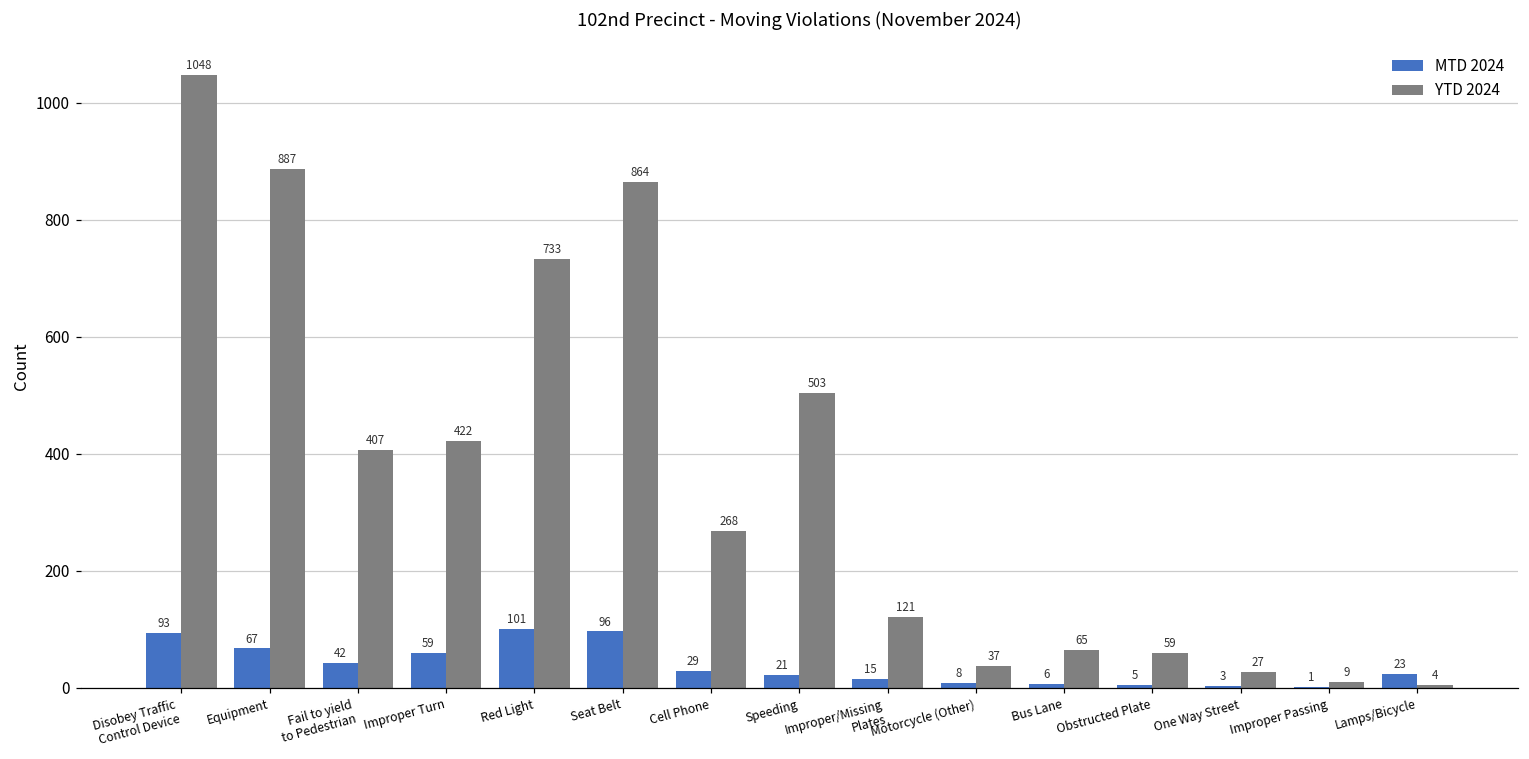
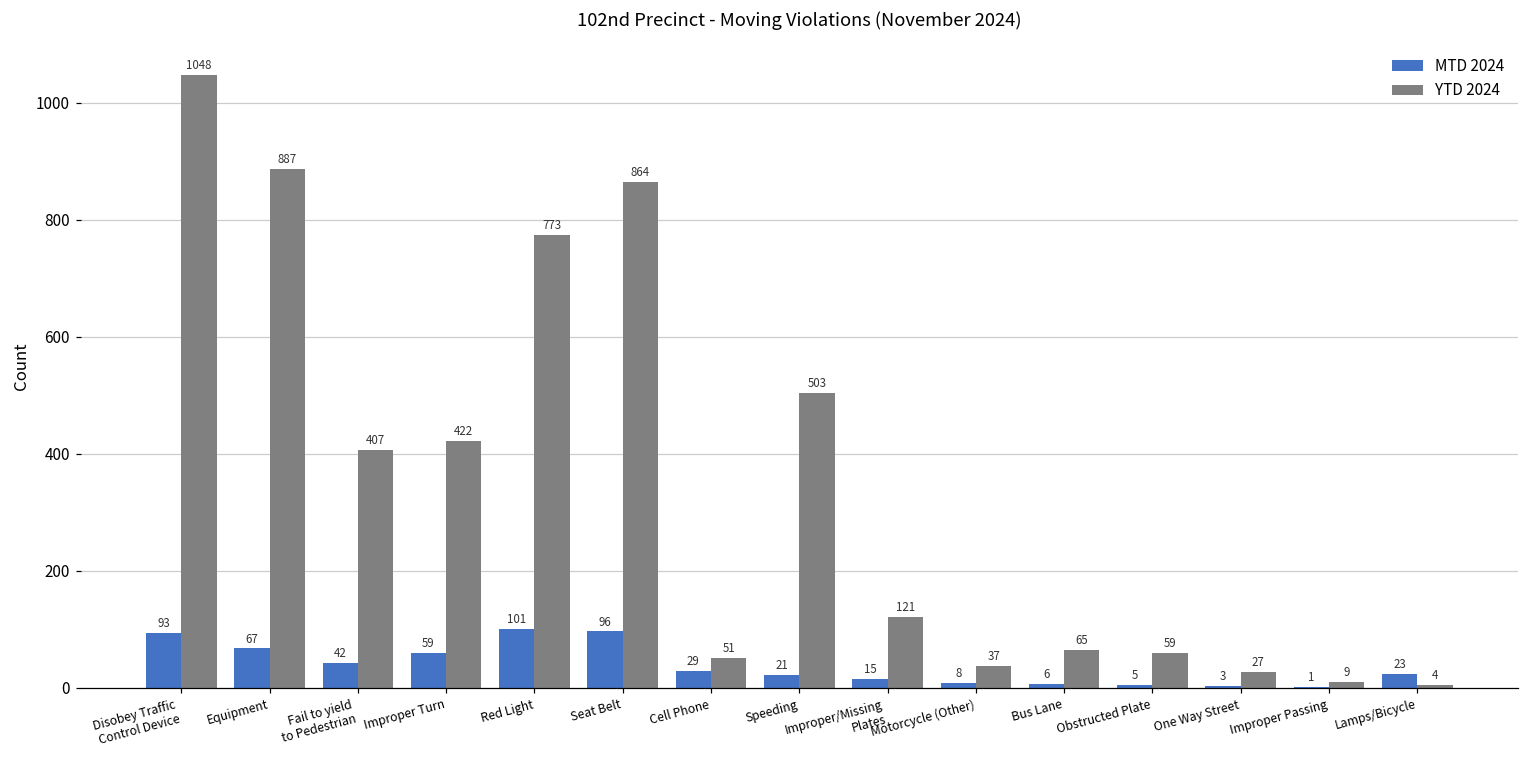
YTD 2024, Red Light: 733 -> 773
YTD 2024, Cell Phone: 268 -> 51
